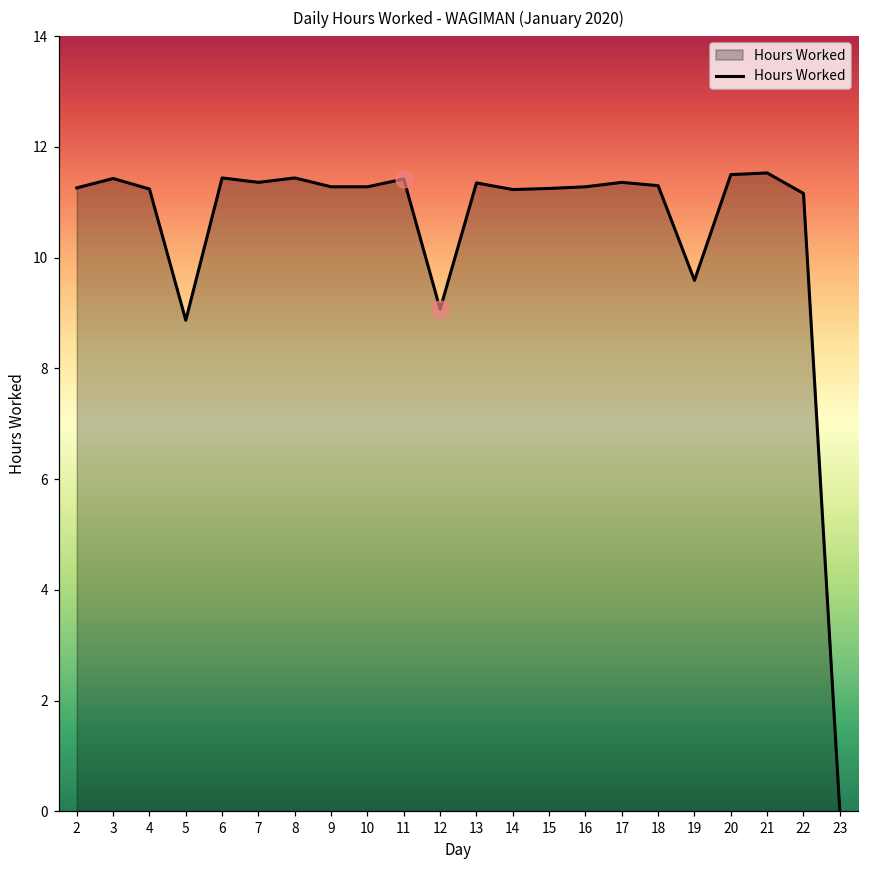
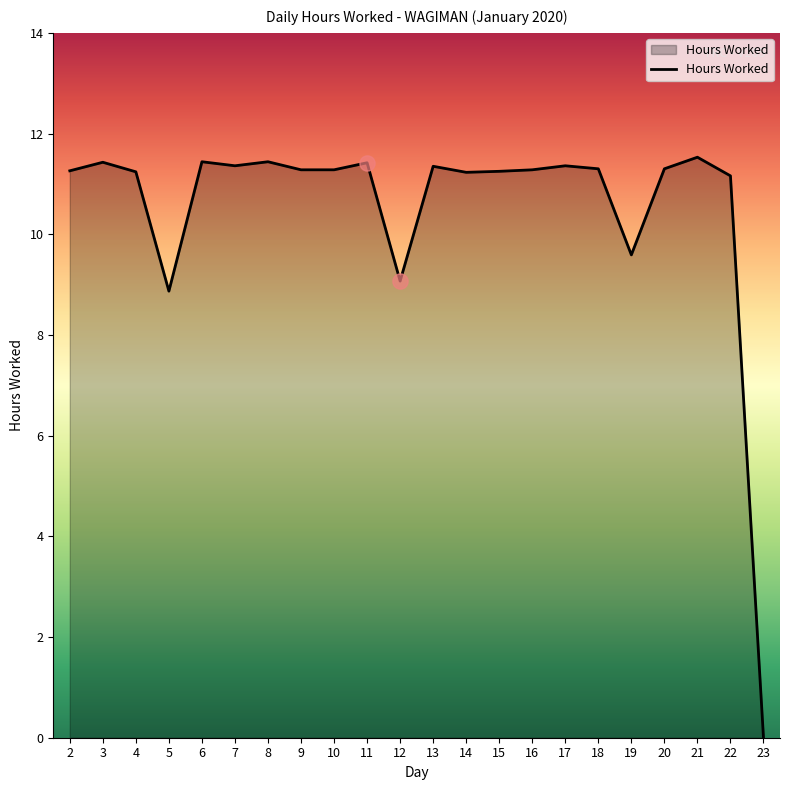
Hours Worked, 20: 11.5 -> 11.3
